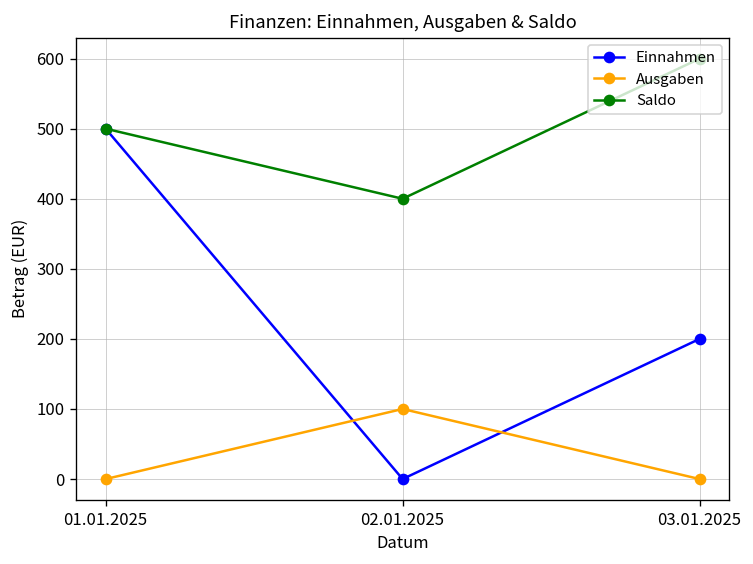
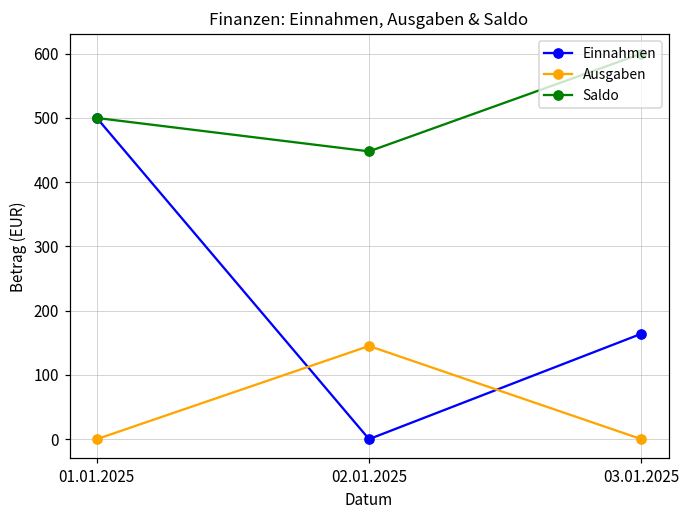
Ausgaben, 02.01.2025: 100 -> 150
Saldo, 02.01.2025: 400 -> 450
Einnahmen, 03.01.2025: 200 -> 160
